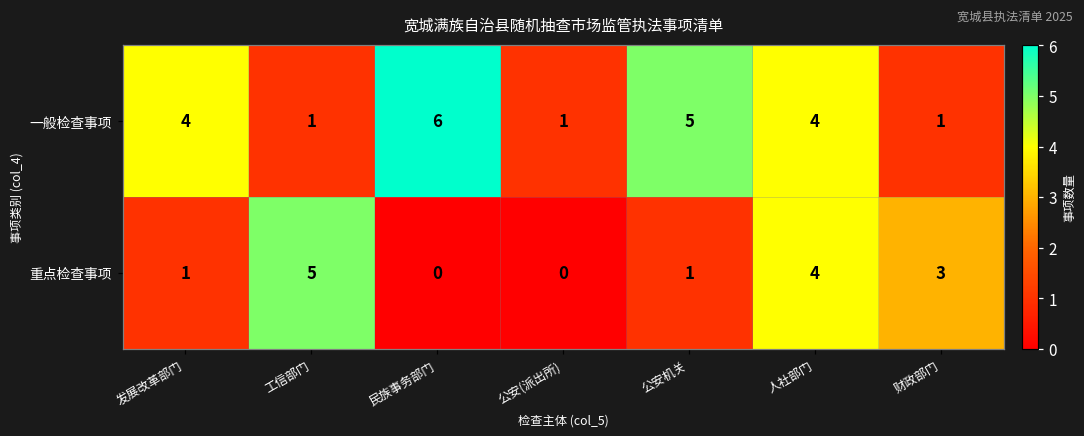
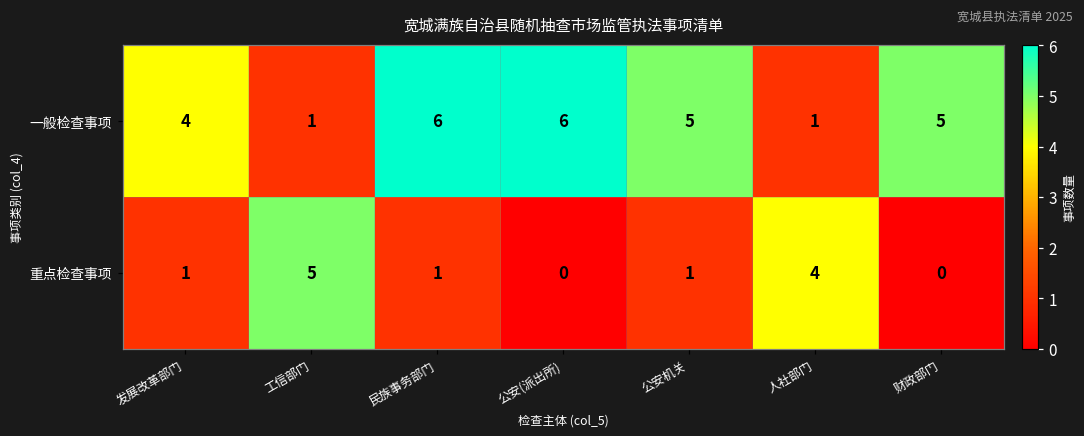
一般检查事项, 公安(派出所): 1 -> 6
一般检查事项, 人社部门: 4 -> 1
一般检查事项, 财政部门: 1 -> 5
重点检查事项, 民族事务部门: 0 -> 1
重点检查事项, 财政部门: 3 -> 0
